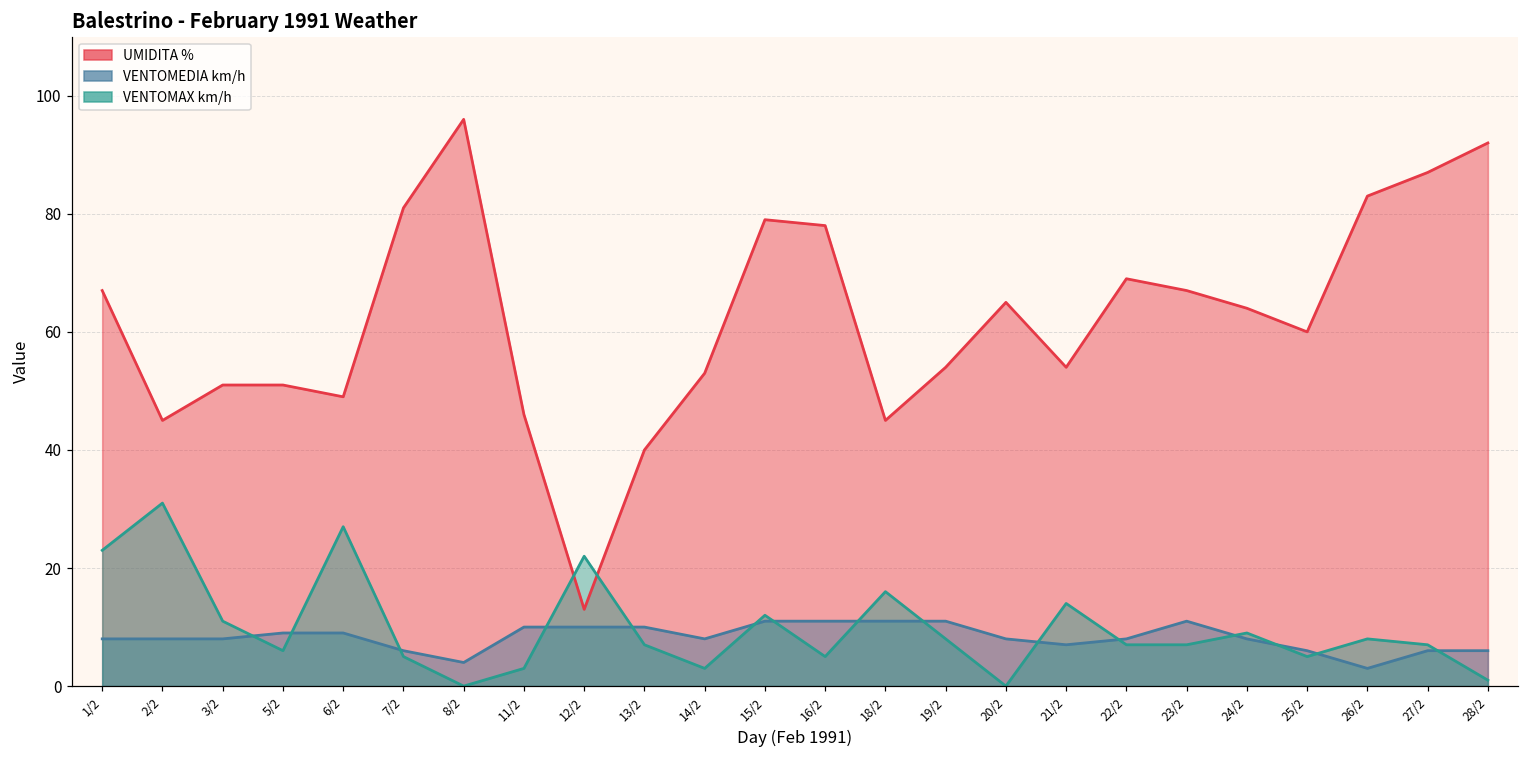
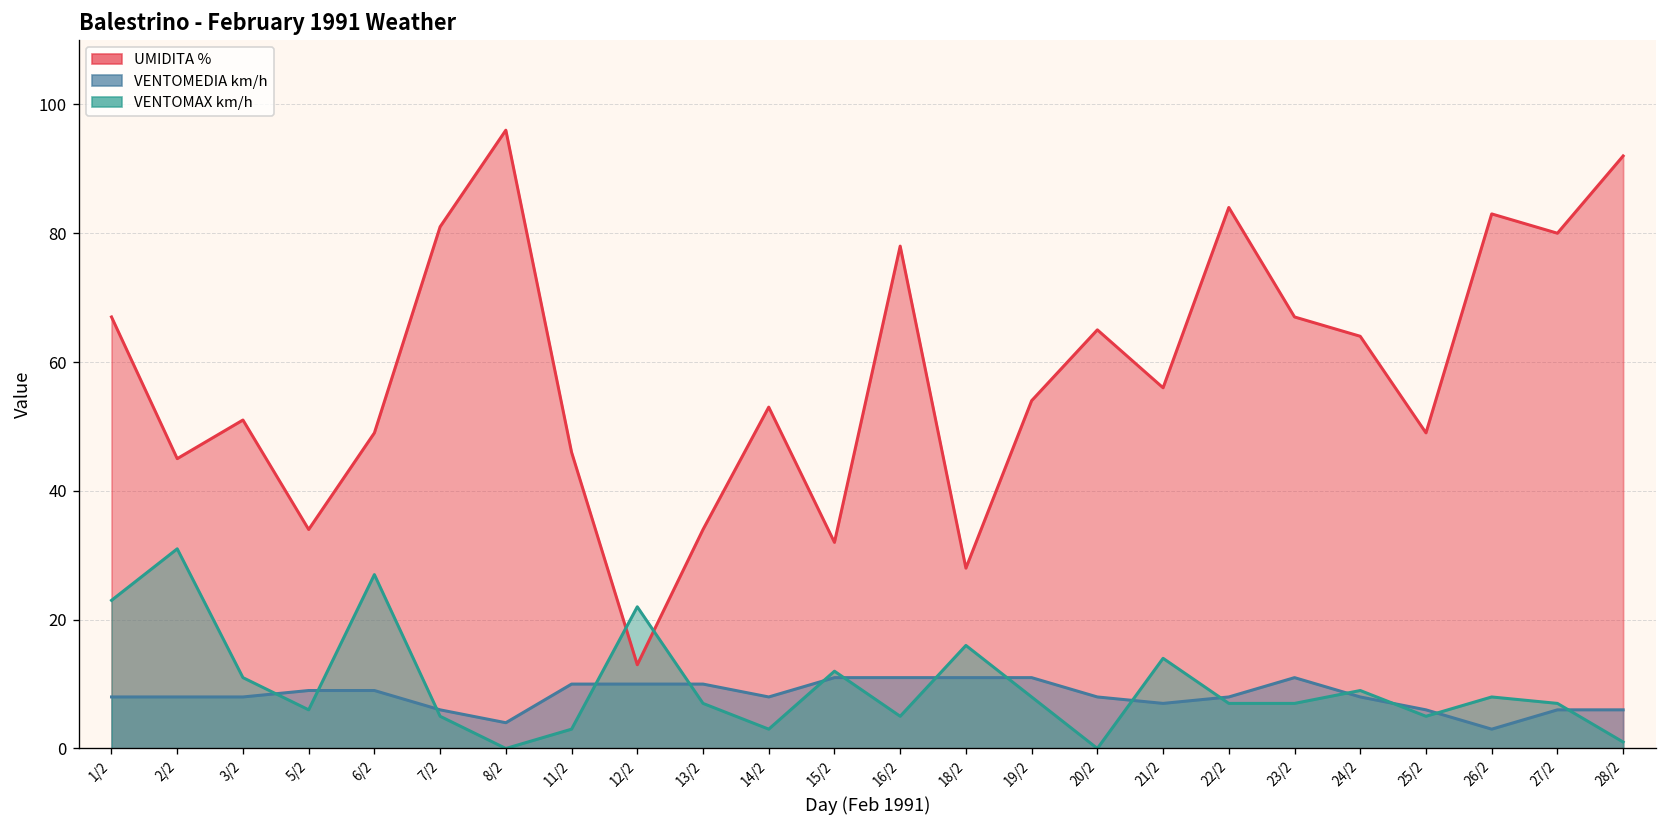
UMIDITA %, 5/2: 51 -> 34
UMIDITA %, 13/2: 40 -> 34
UMIDITA %, 15/2: 79 -> 32
UMIDITA %, 18/2: 45 -> 28
UMIDITA %, 21/2: 54 -> 56
UMIDITA %, 22/2: 69 -> 84
UMIDITA %, 25/2: 60 -> 49
UMIDITA %, 27/2: 87 -> 80
